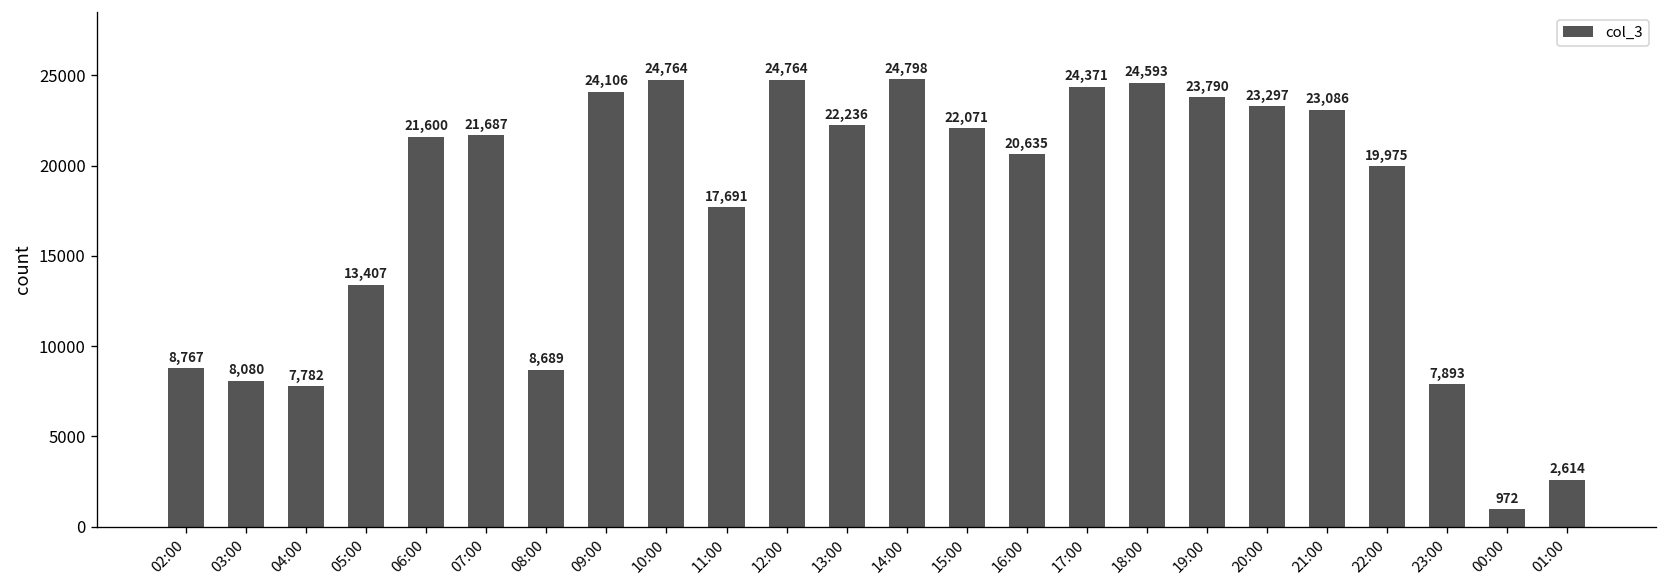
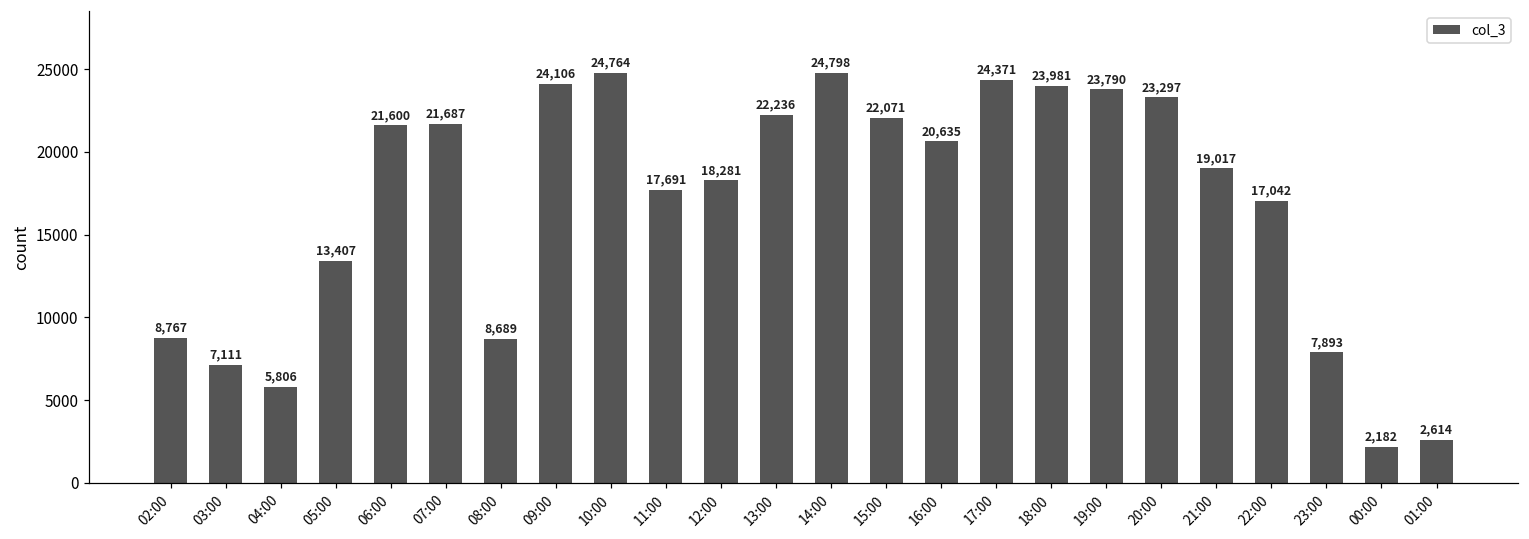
03:00: 8,080 -> 7,111
04:00: 7,782 -> 5,806
12:00: 24,764 -> 18,281
18:00: 24,593 -> 23,981
21:00: 23,086 -> 19,017
22:00: 19,975 -> 17,042
00:00: 972 -> 2,182
